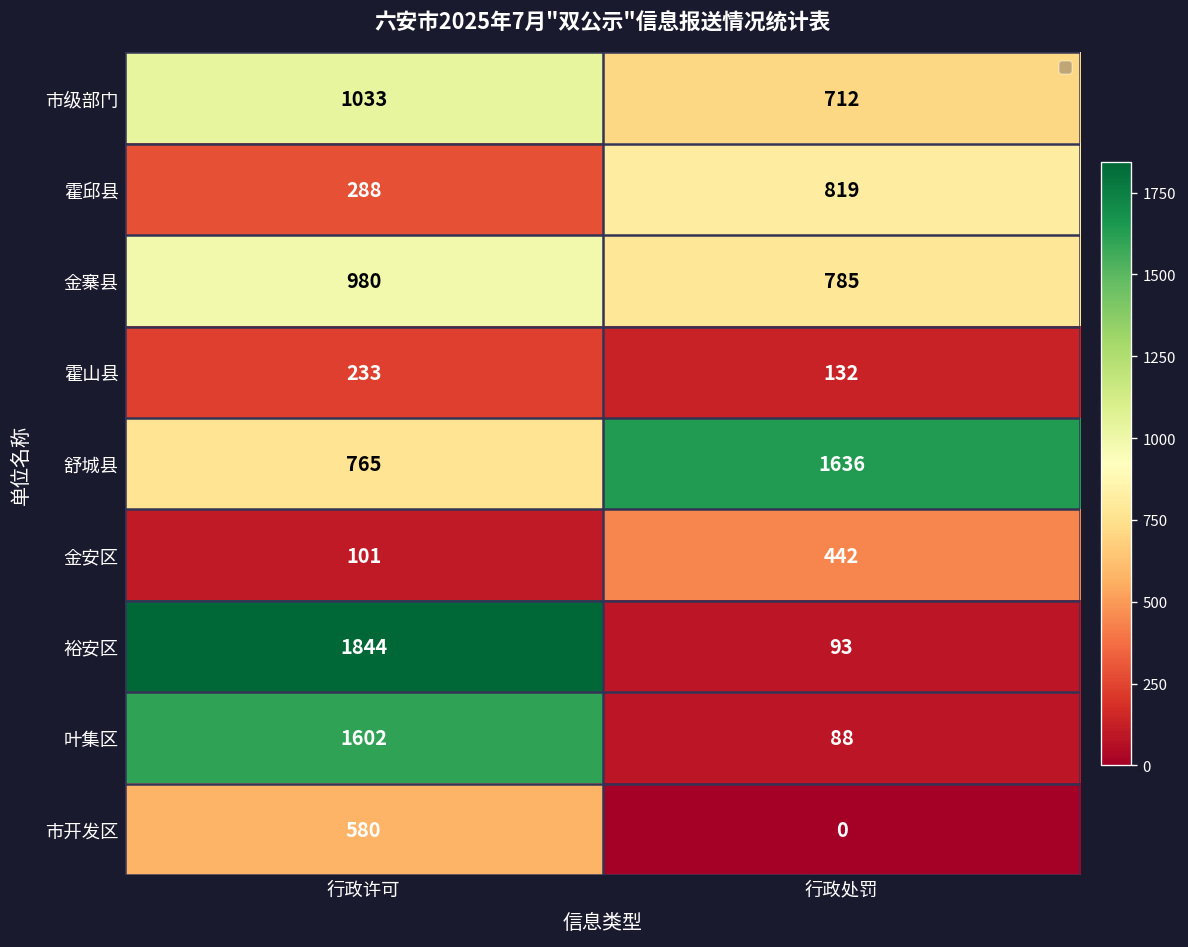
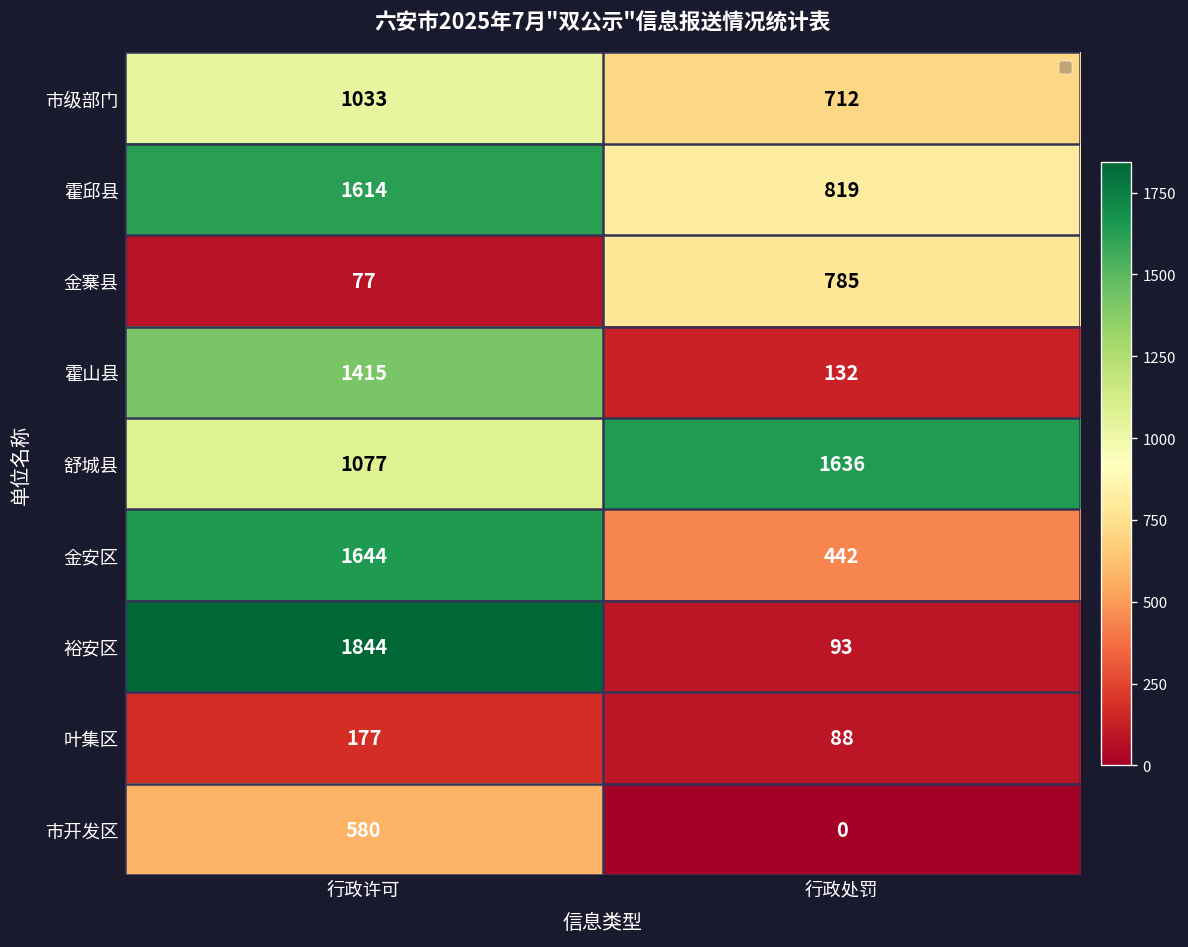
霍邱县, 行政许可: 288 -> 1614
金寨县, 行政许可: 980 -> 77
霍山县, 行政许可: 233 -> 1415
舒城县, 行政许可: 765 -> 1077
金安区, 行政许可: 101 -> 1644
叶集区, 行政许可: 1602 -> 177
